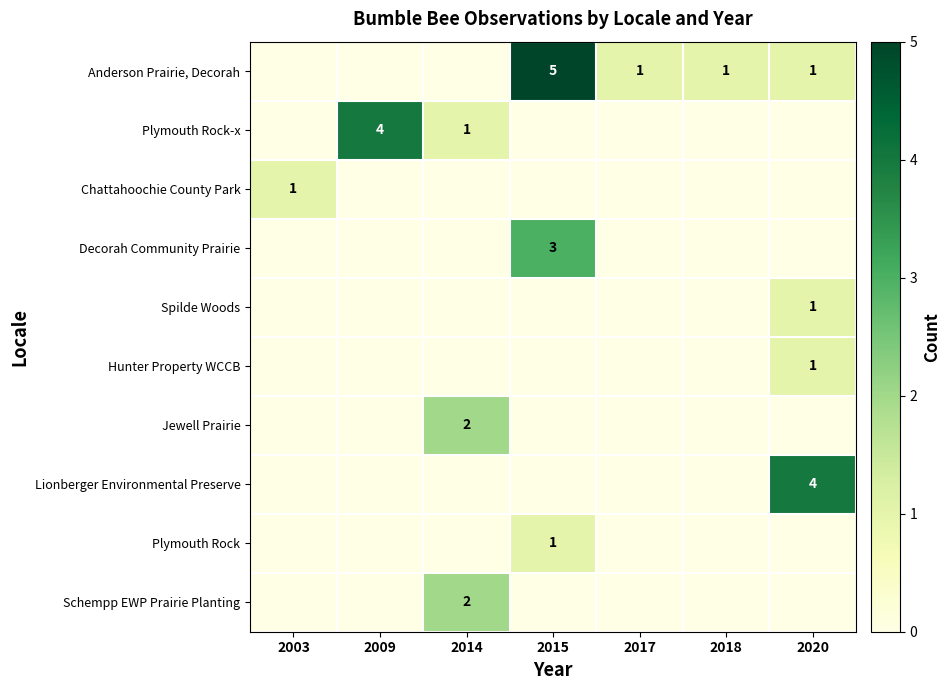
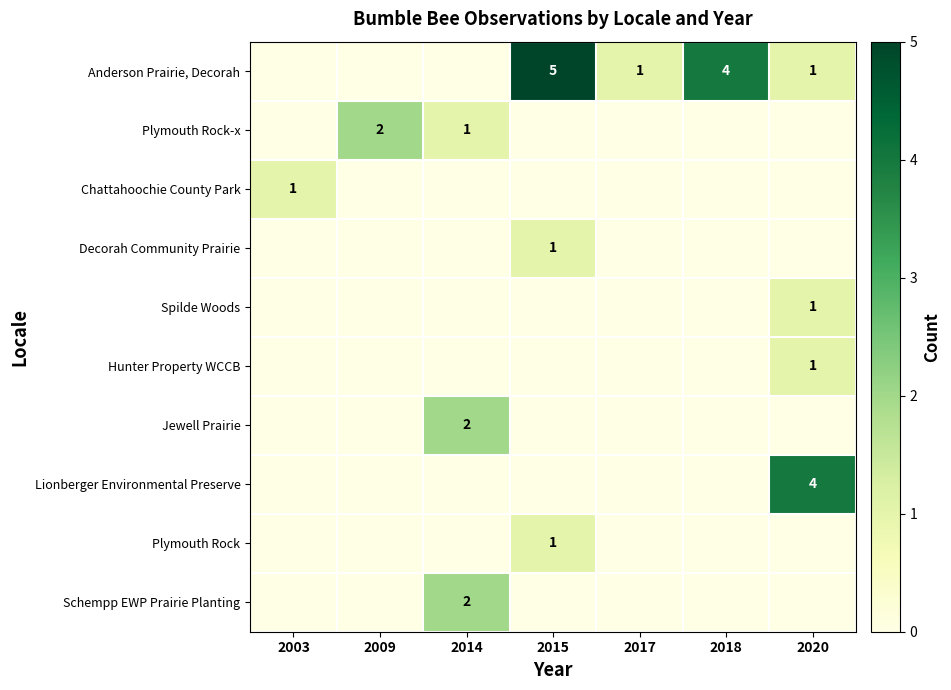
Anderson Prairie, Decorah, 2018: 1 -> 4
Plymouth Rock-x, 2009: 4 -> 2
Decorah Community Prairie, 2015: 3 -> 1
